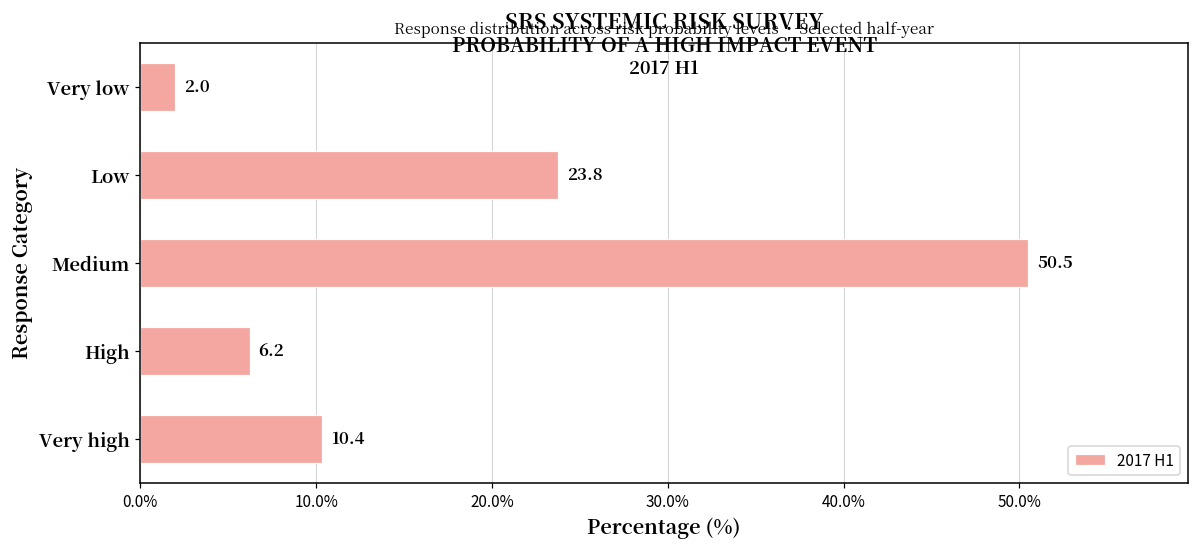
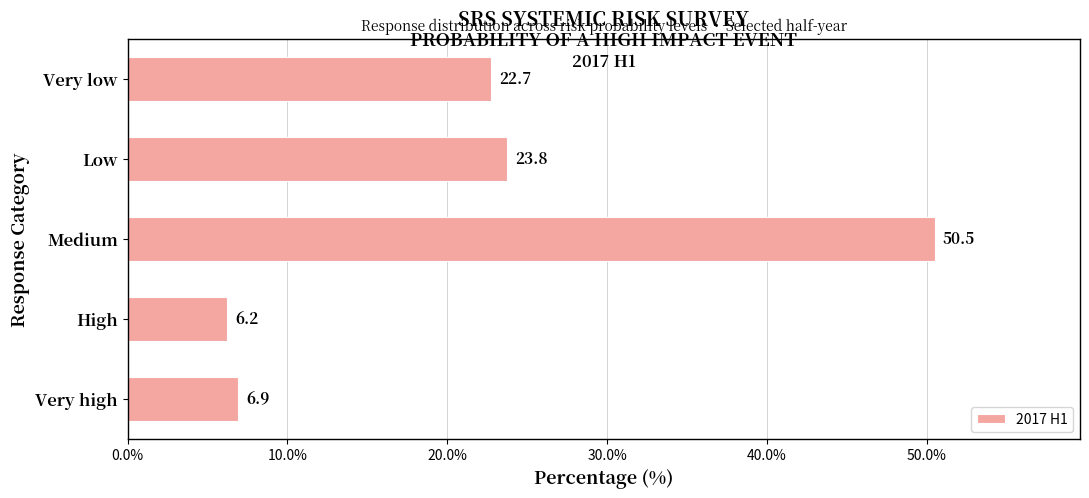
Very low: 2.0 -> 22.7
Very high: 10.4 -> 6.9
